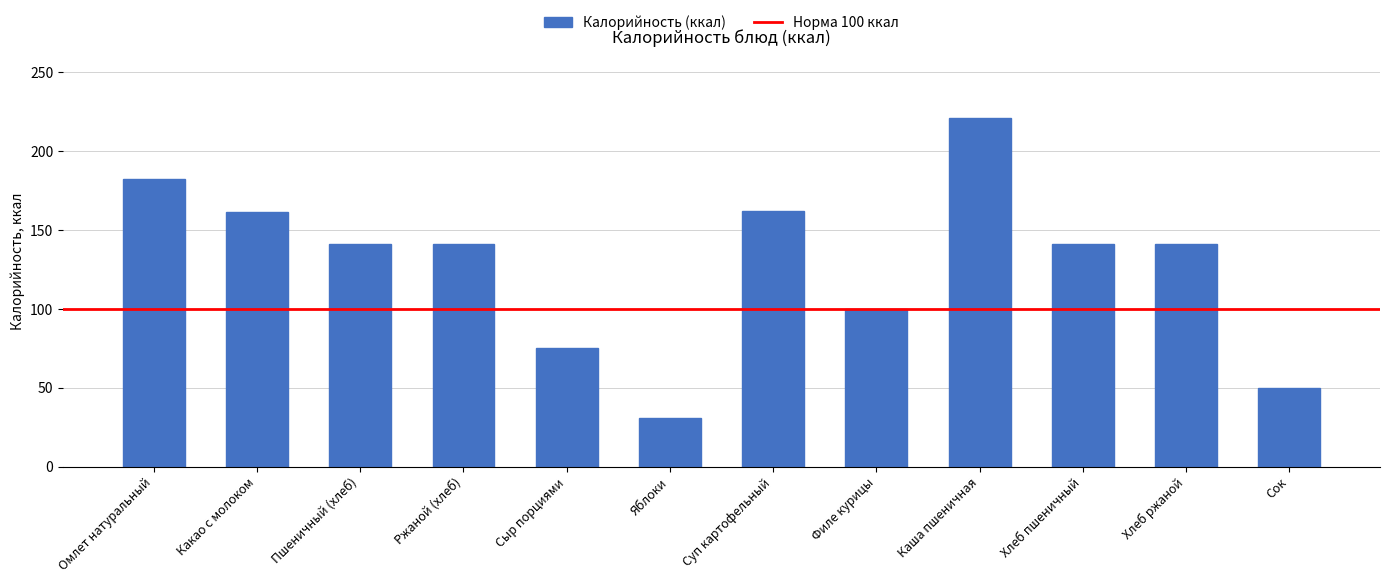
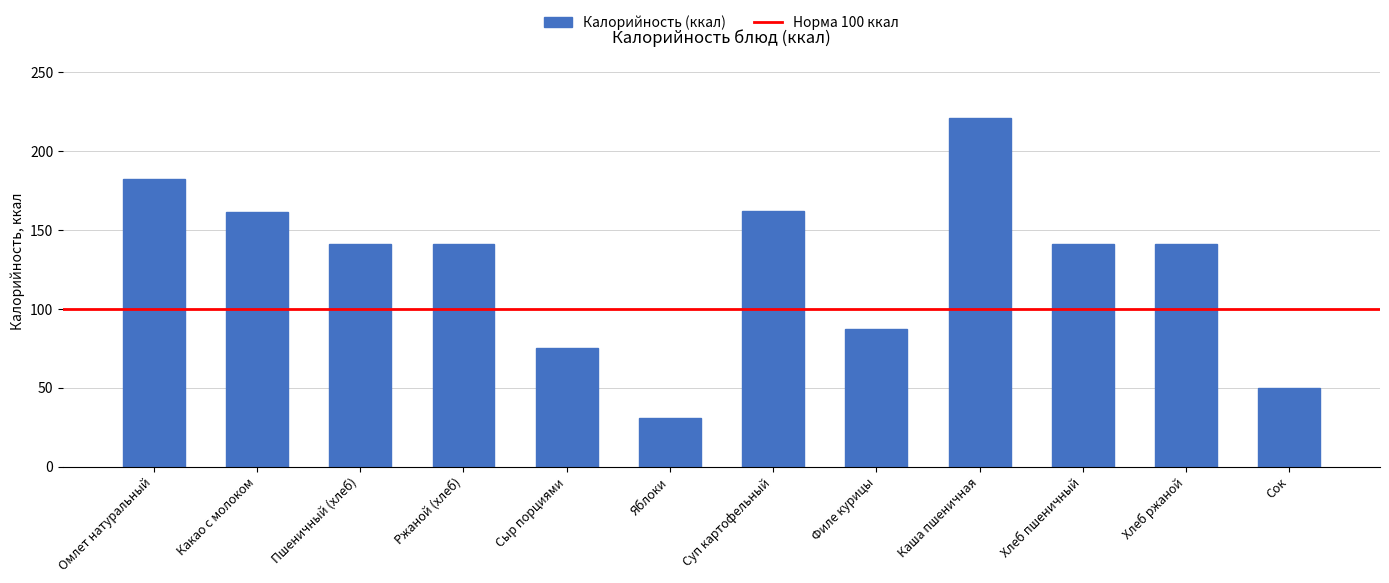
Филе курицы: 100 -> 87
